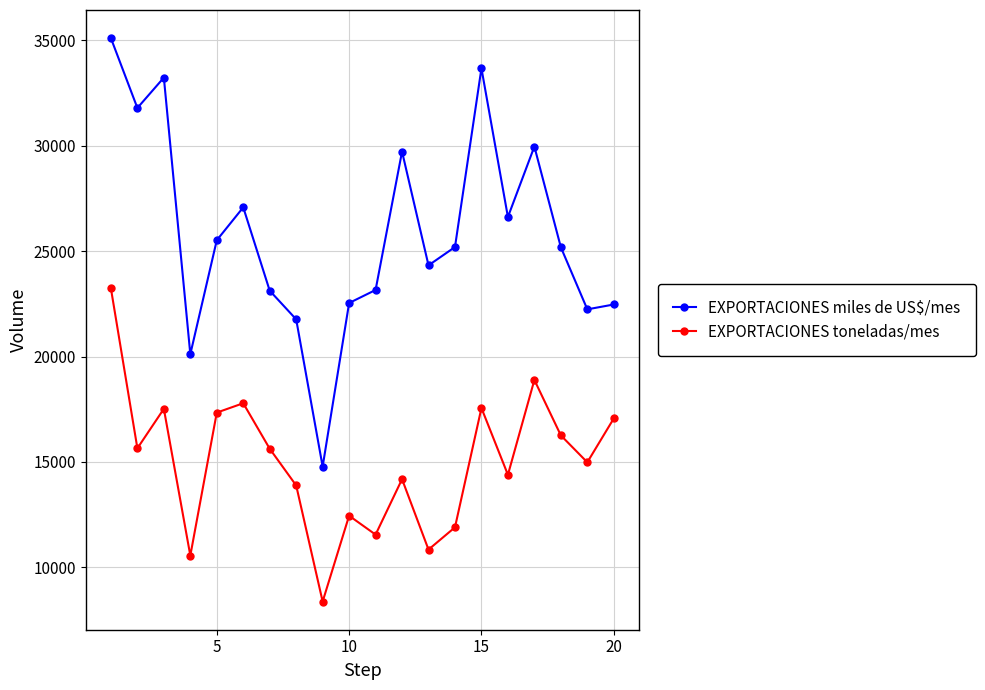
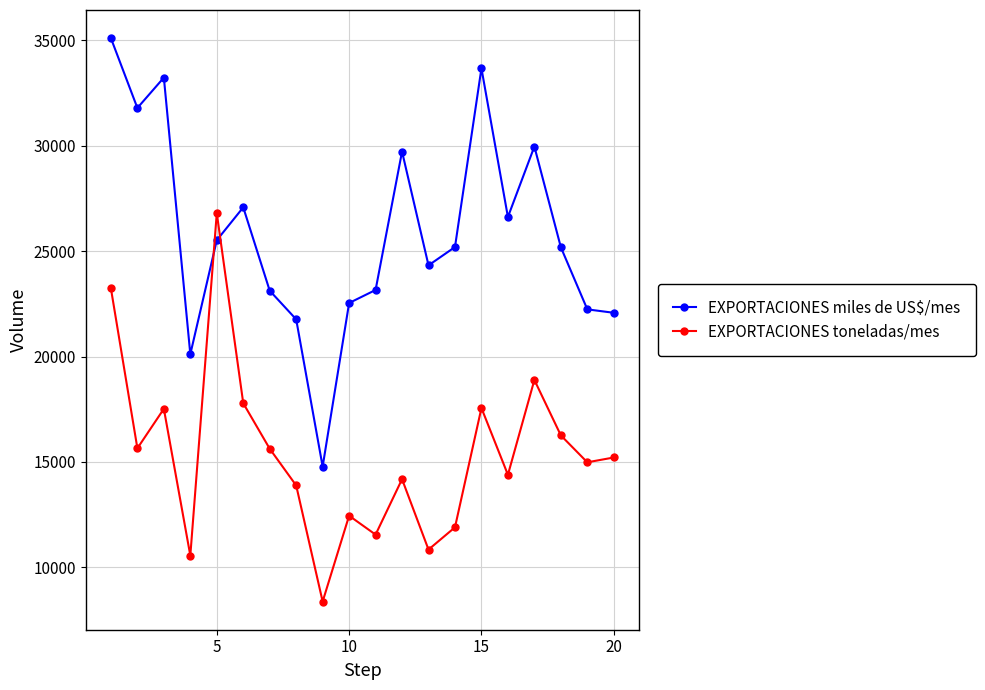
EXPORTACIONES toneladas/mes, 5: 17300 -> 26800
EXPORTACIONES miles de US$/mes, 20: 22500 -> 22100
EXPORTACIONES toneladas/mes, 20: 17100 -> 15200
